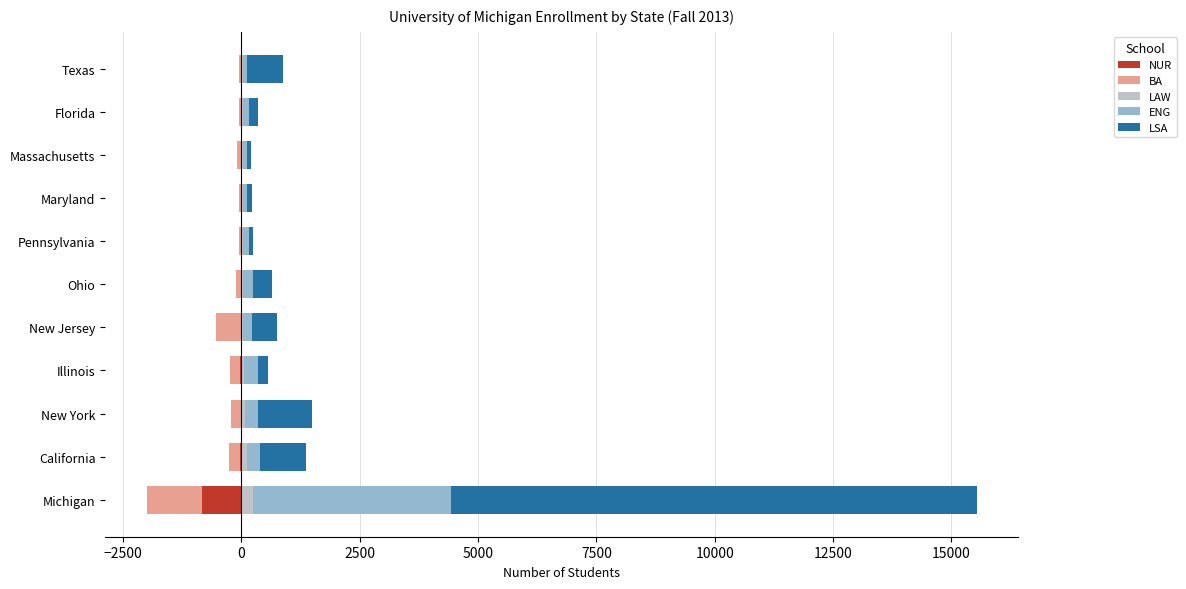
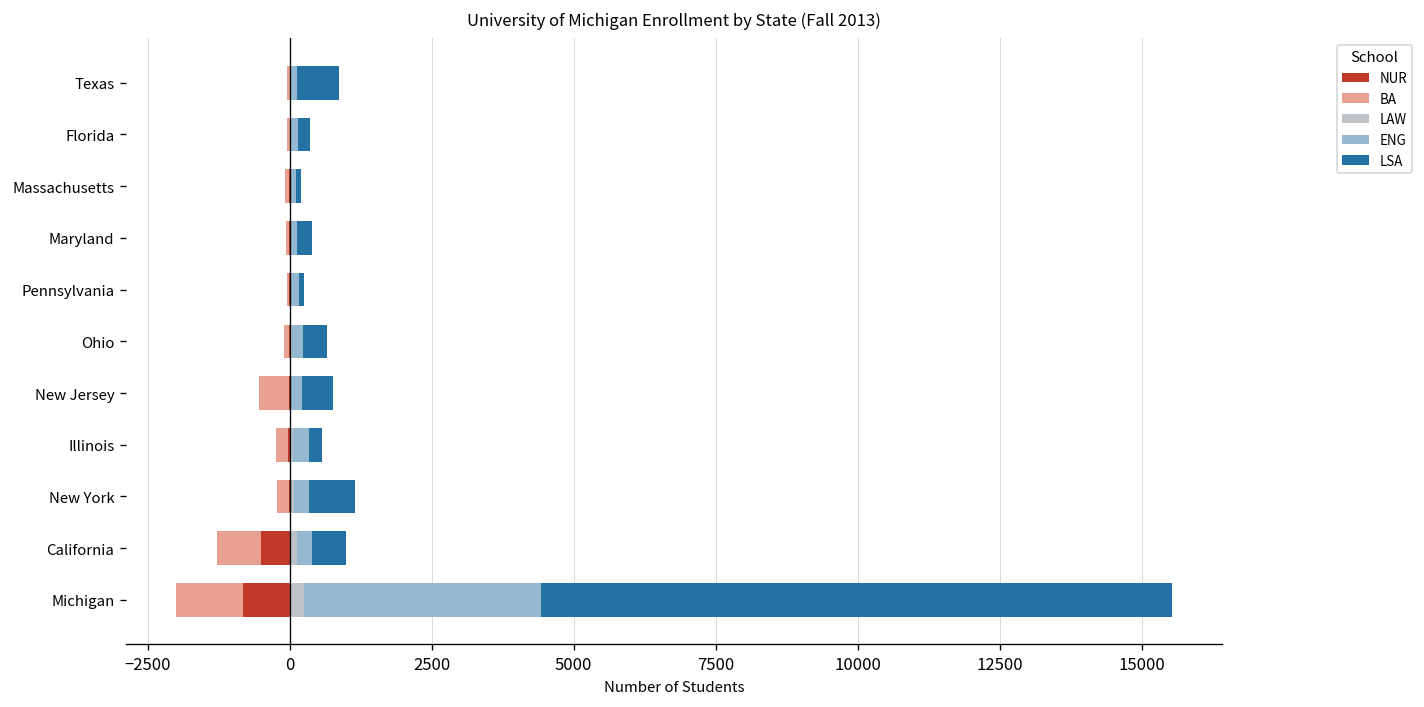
LSA, Maryland: 100 -> 300
LSA, New York: 1100 -> 800
NUR, California: 0 -> -500
BA, California: -200 -> -800
LSA, California: 1000 -> 600
